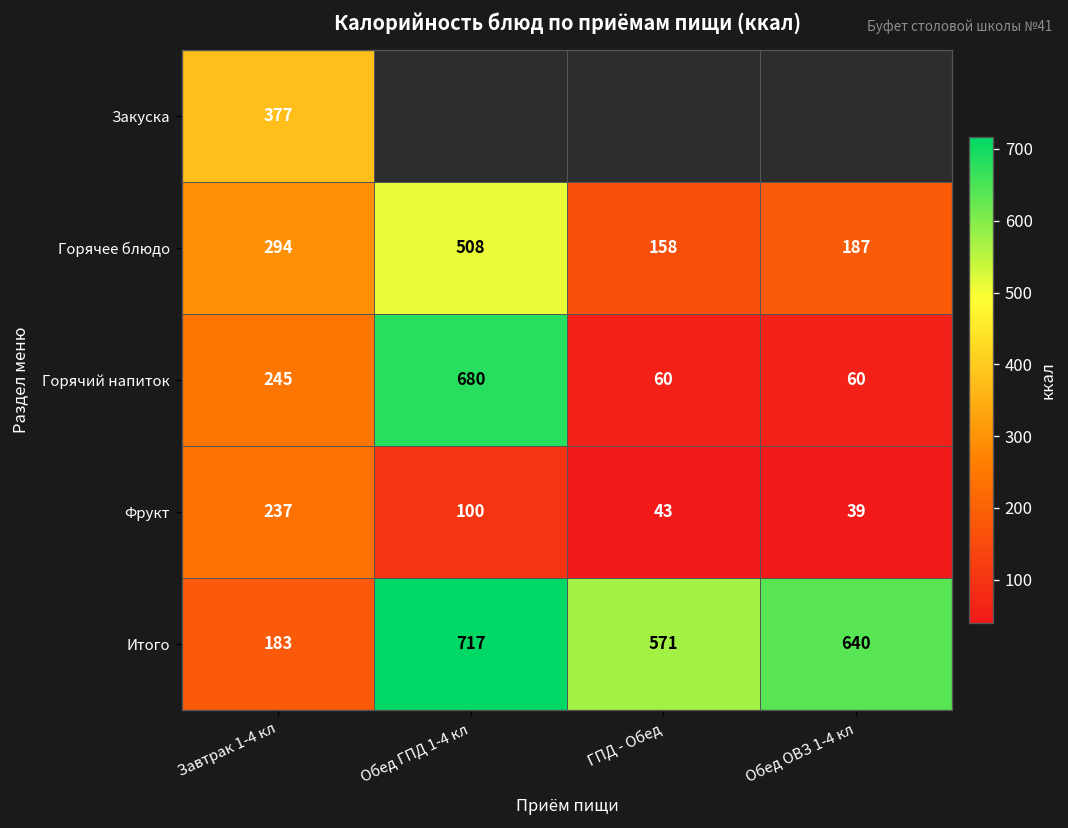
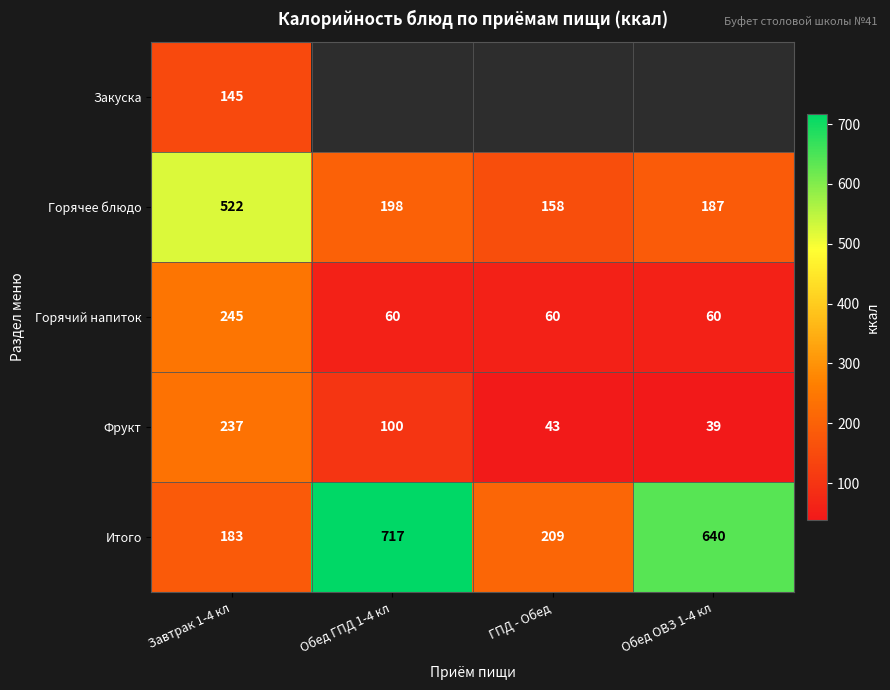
Закуска, Завтрак 1-4 кл: 377 -> 145
Горячее блюдо, Завтрак 1-4 кл: 294 -> 522
Горячее блюдо, Обед ГПД 1-4 кл: 508 -> 198
Горячий напиток, Обед ГПД 1-4 кл: 680 -> 60
Итого, ГПД - Обед: 571 -> 209
